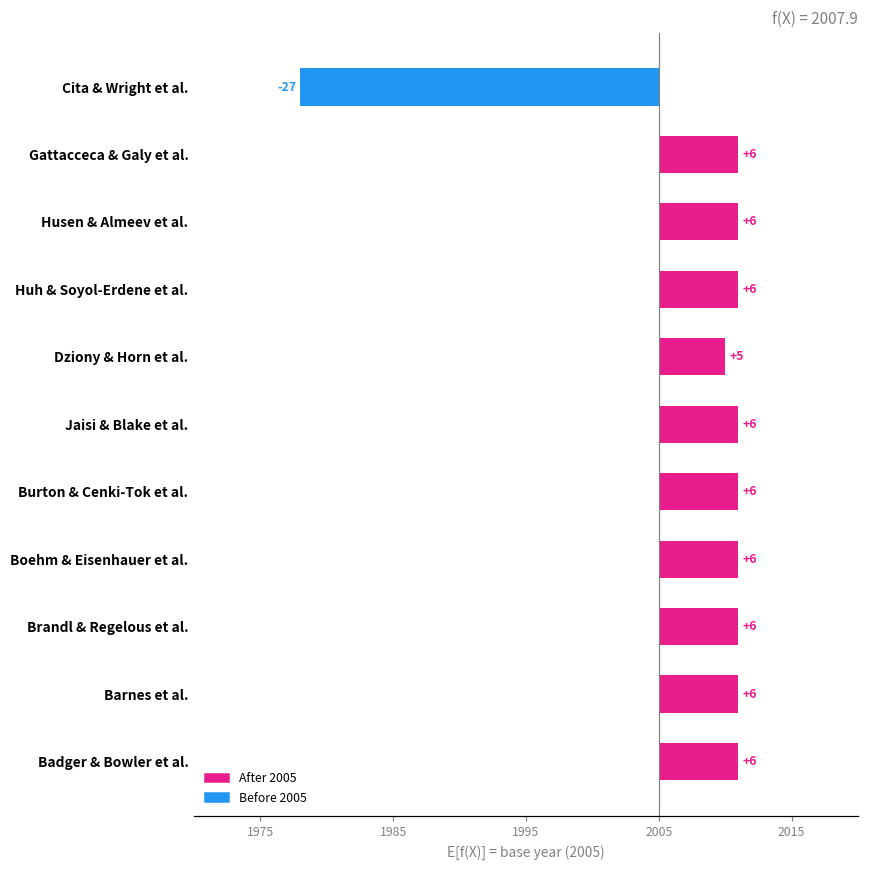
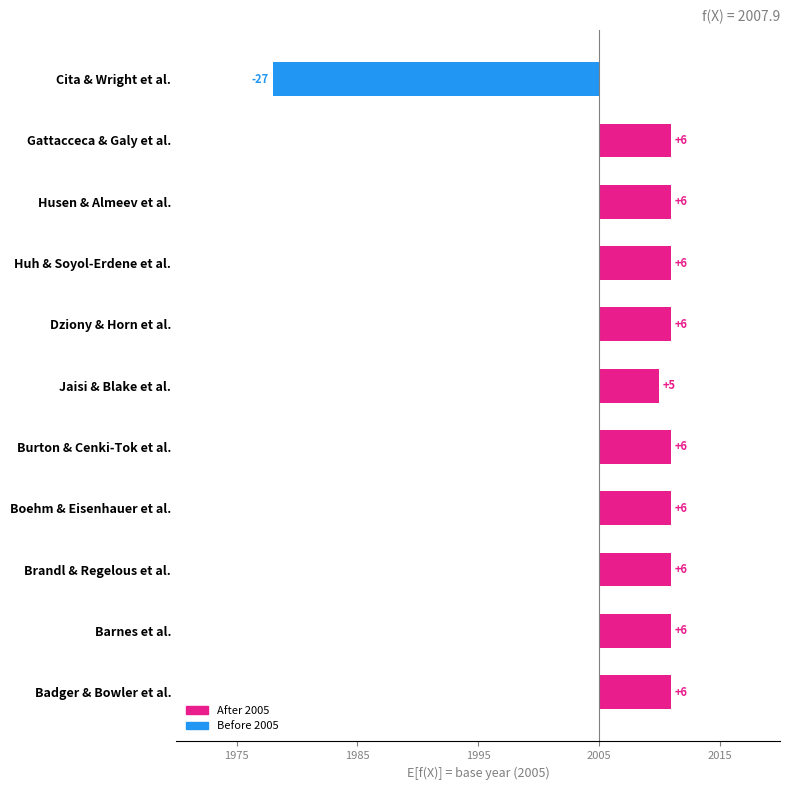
Dziony & Horn et al.: +5 -> +6
Jaisi & Blake et al.: +6 -> +5
